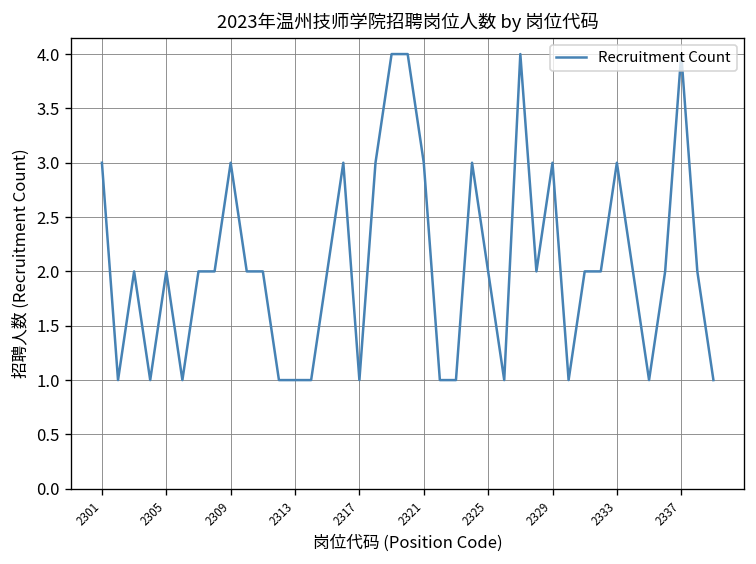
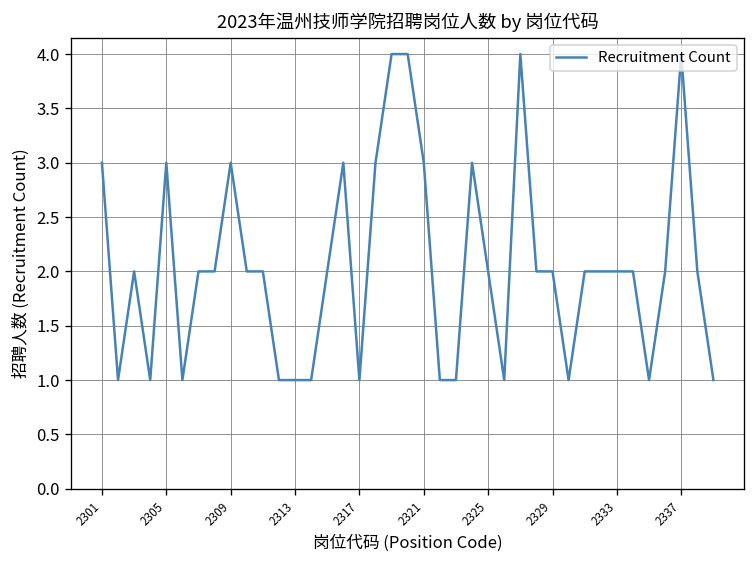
2305: 2 -> 3
2329: 3 -> 2
2333: 3 -> 2
